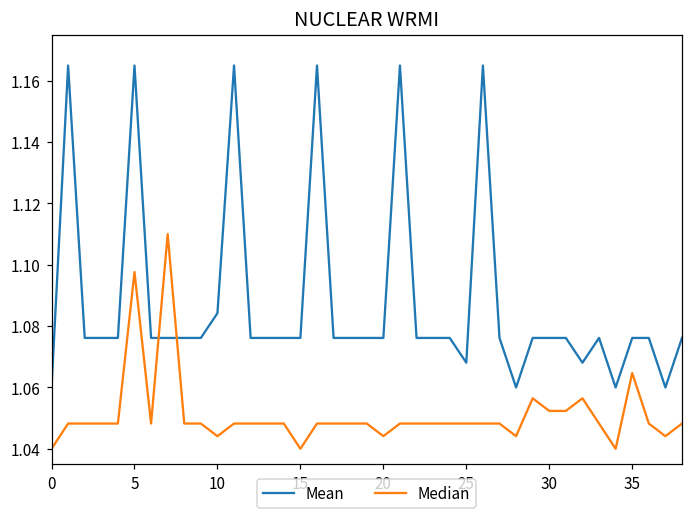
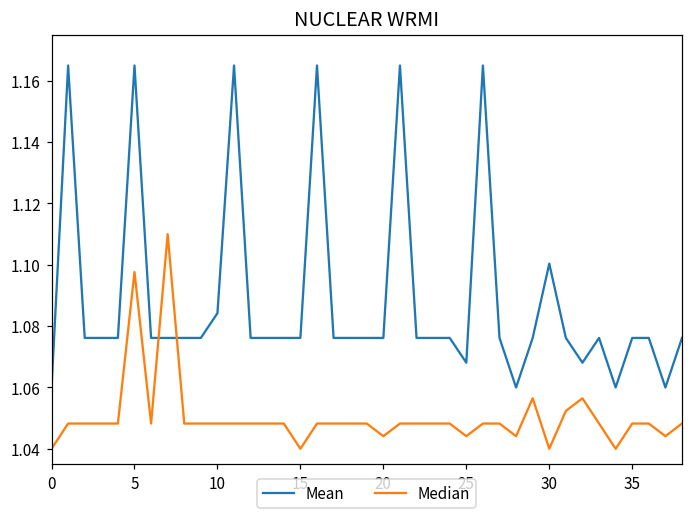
Median, 10: 1.044 -> 1.048
Median, 25: 1.048 -> 1.044
Mean, 30: 1.076 -> 1.100
Median, 30: 1.052 -> 1.040
Median, 35: 1.065 -> 1.048
